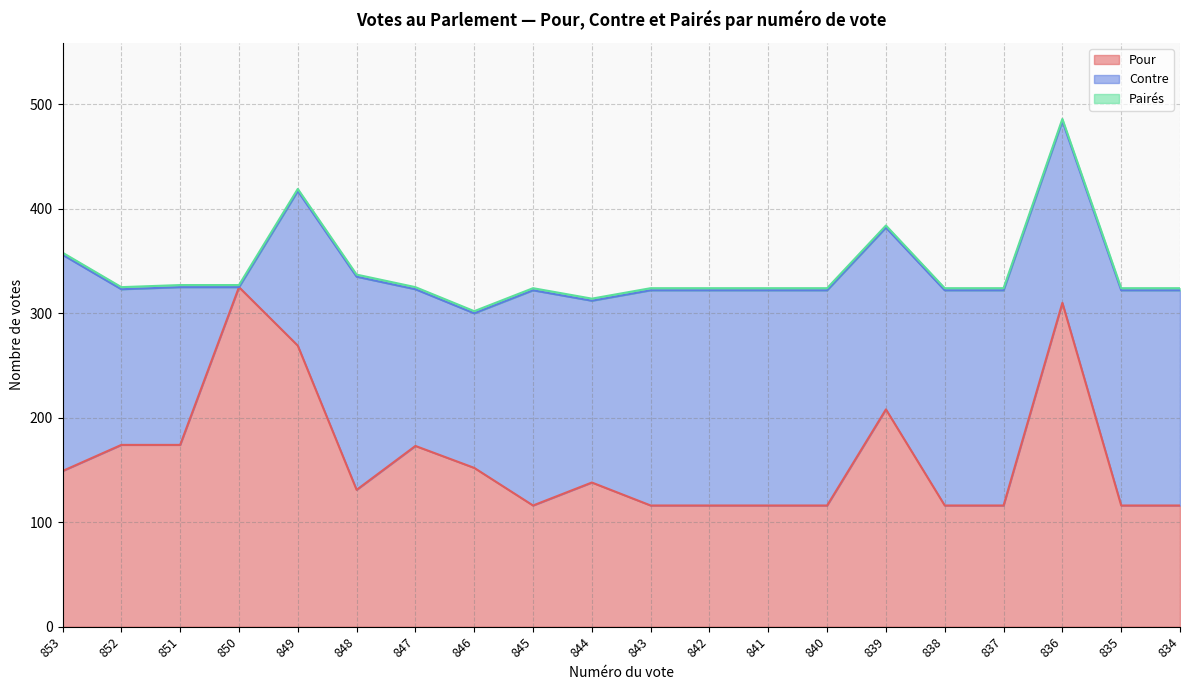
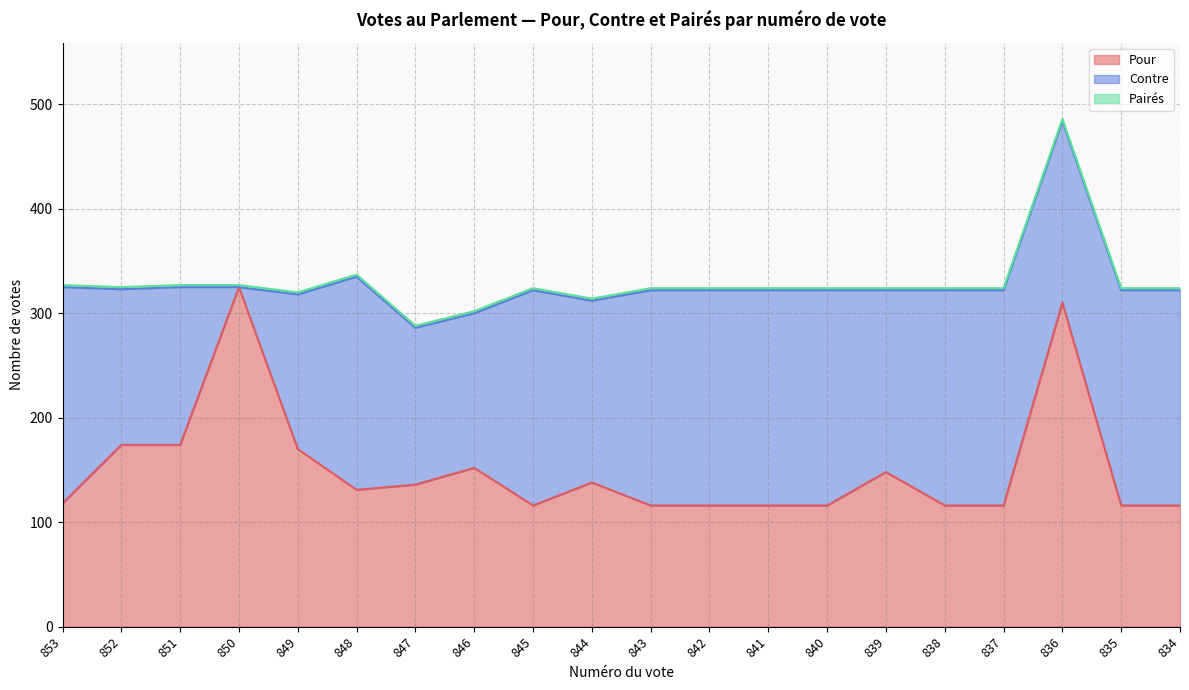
Pour, 853: 149 -> 118
Pour, 849: 269 -> 170
Pour, 847: 173 -> 136
Pour, 839: 208 -> 148
